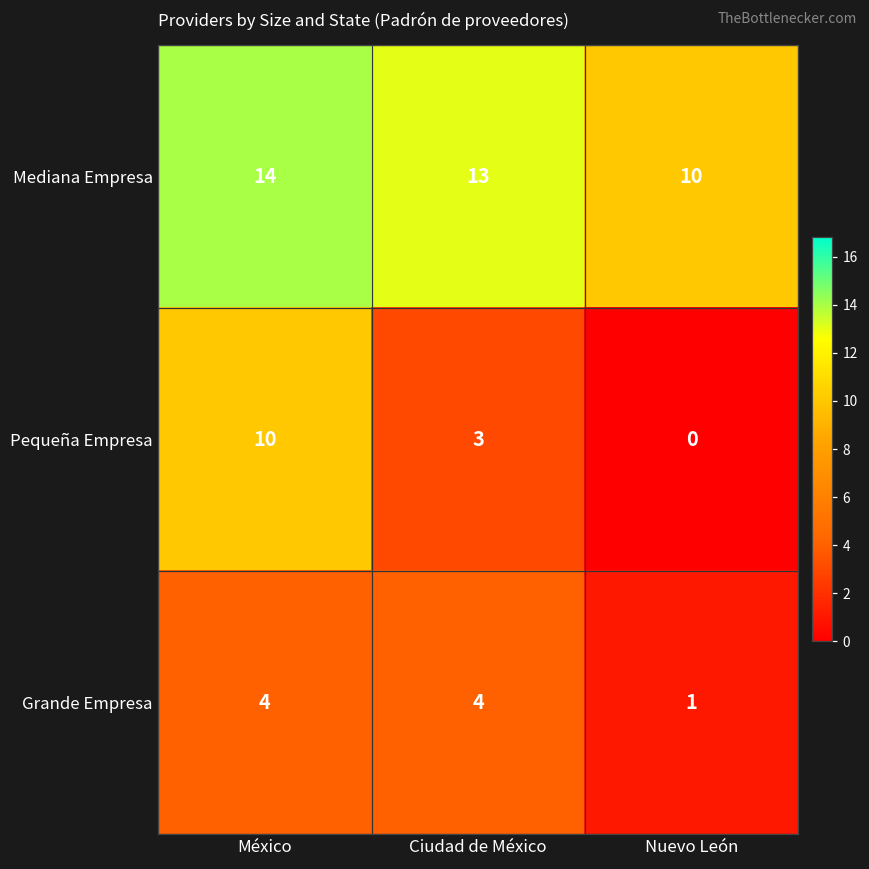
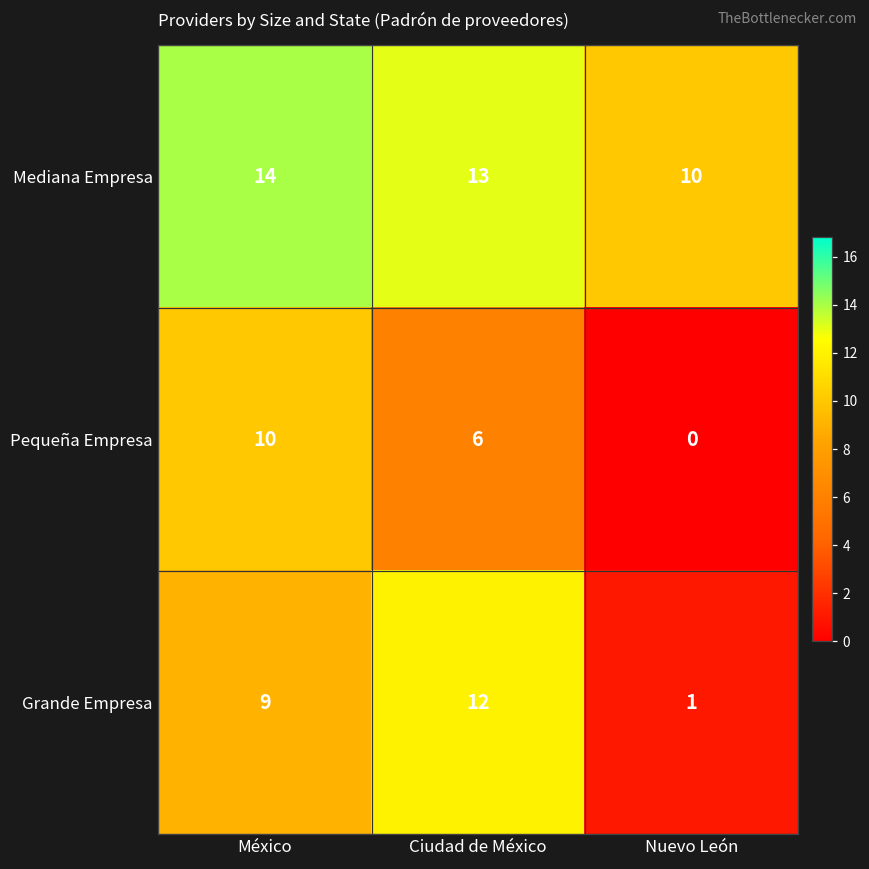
Pequeña Empresa, Ciudad de México: 3 -> 6
Grande Empresa, México: 4 -> 9
Grande Empresa, Ciudad de México: 4 -> 12
